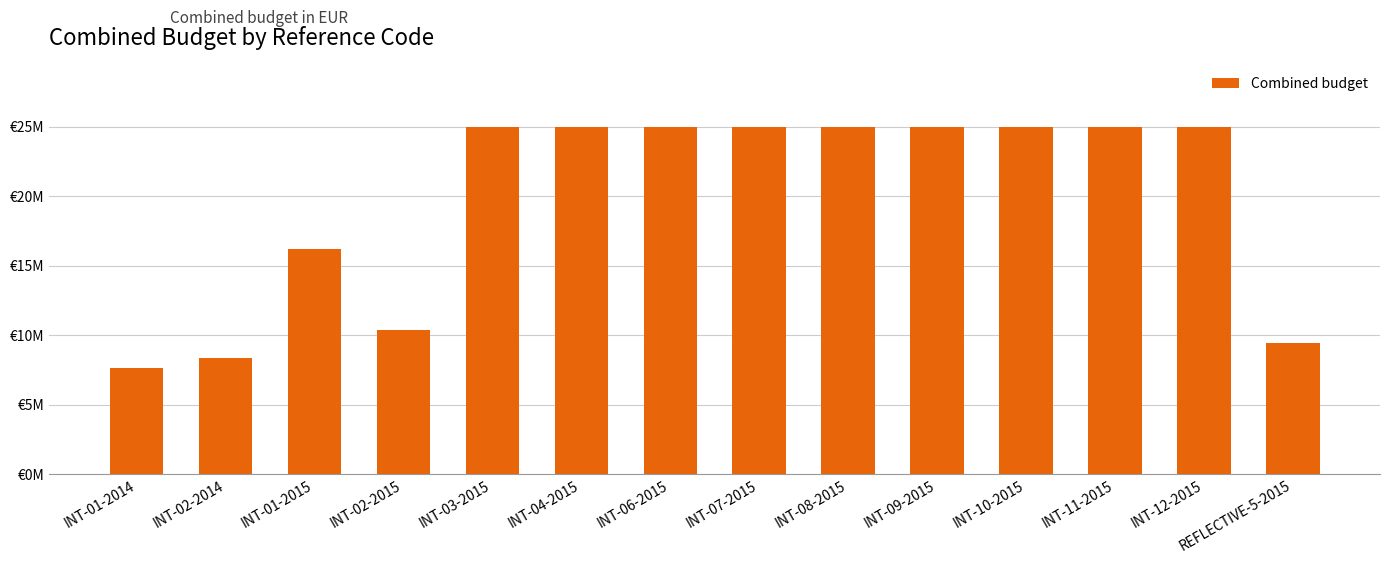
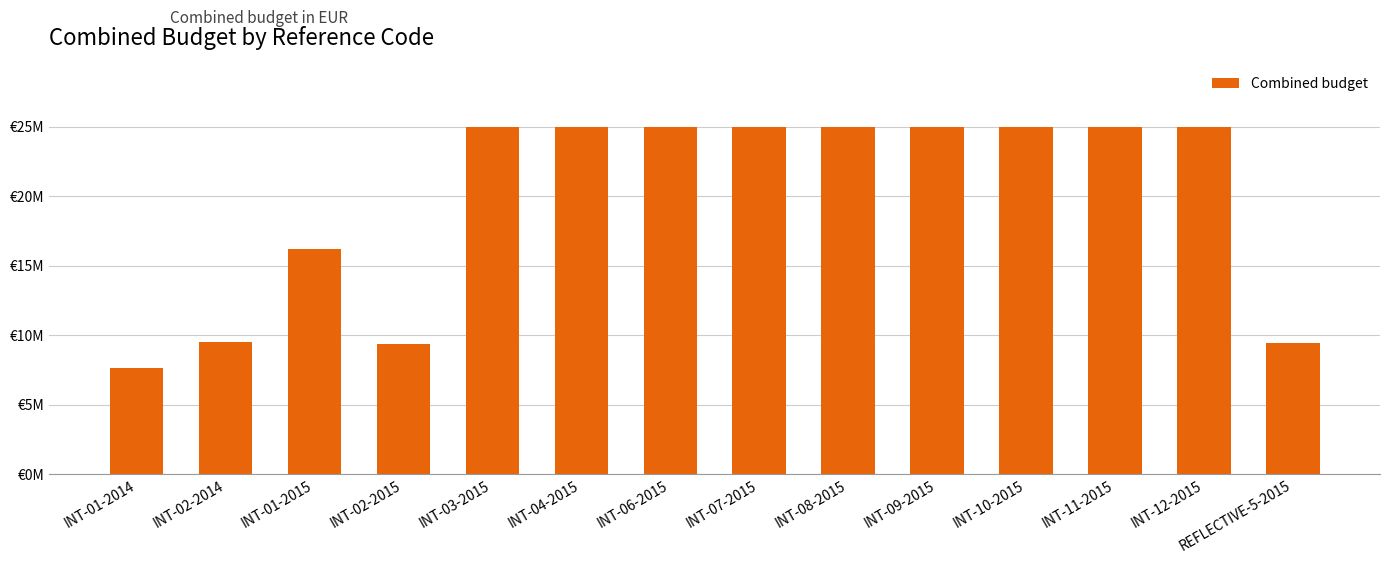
INT-02-2014: €8400000 -> €9500000
INT-02-2015: €10400000 -> €9400000
